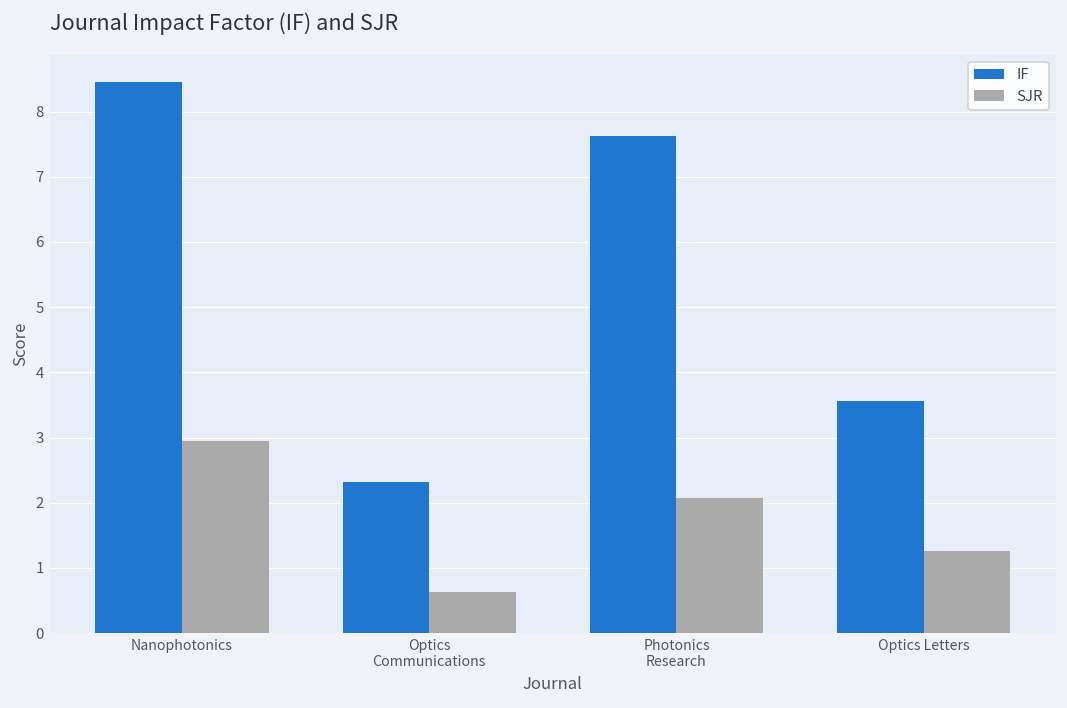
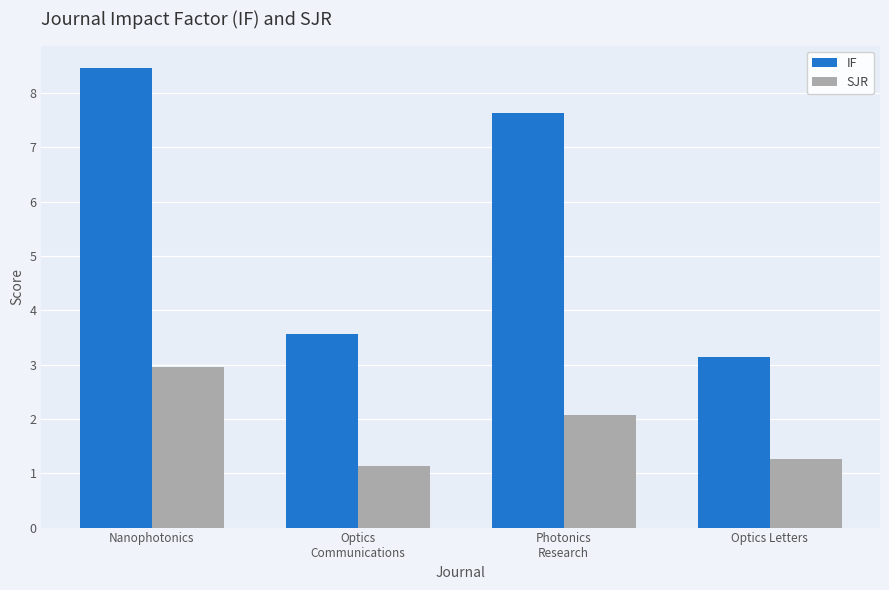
IF, Optics Communications: 2.3 -> 3.6
SJR, Optics Communications: 0.6 -> 1.1
IF, Optics Letters: 3.6 -> 3.1
